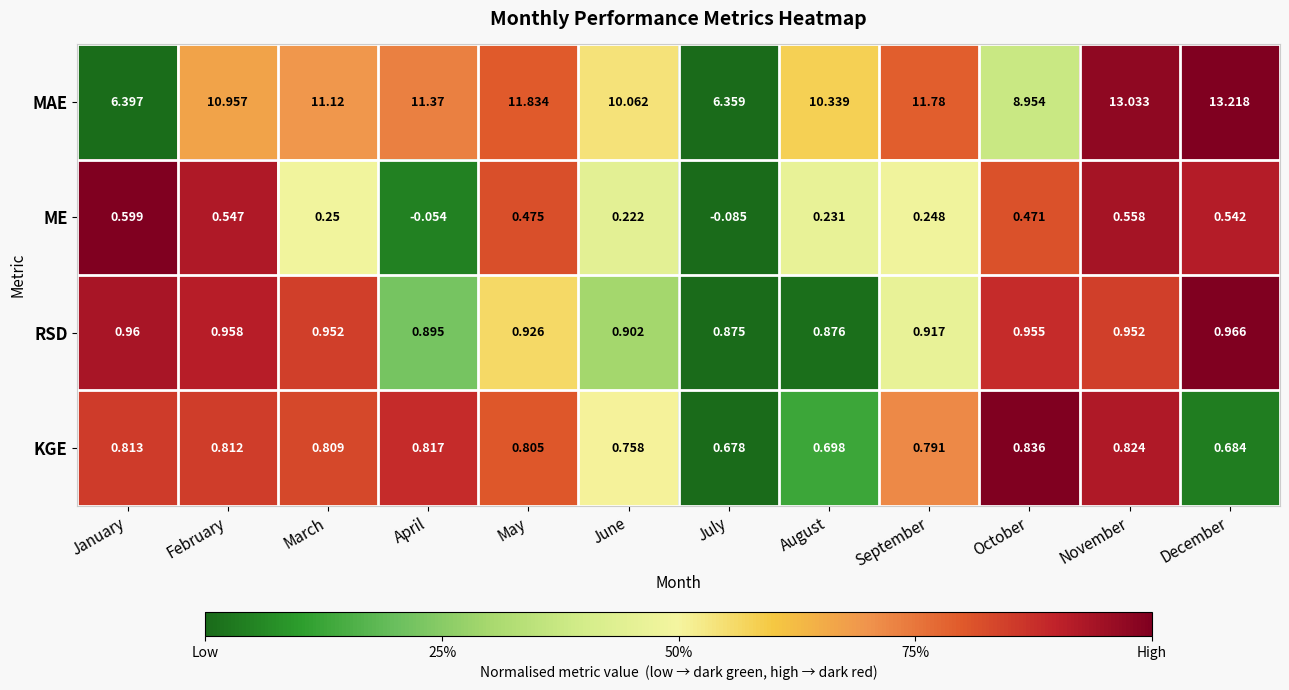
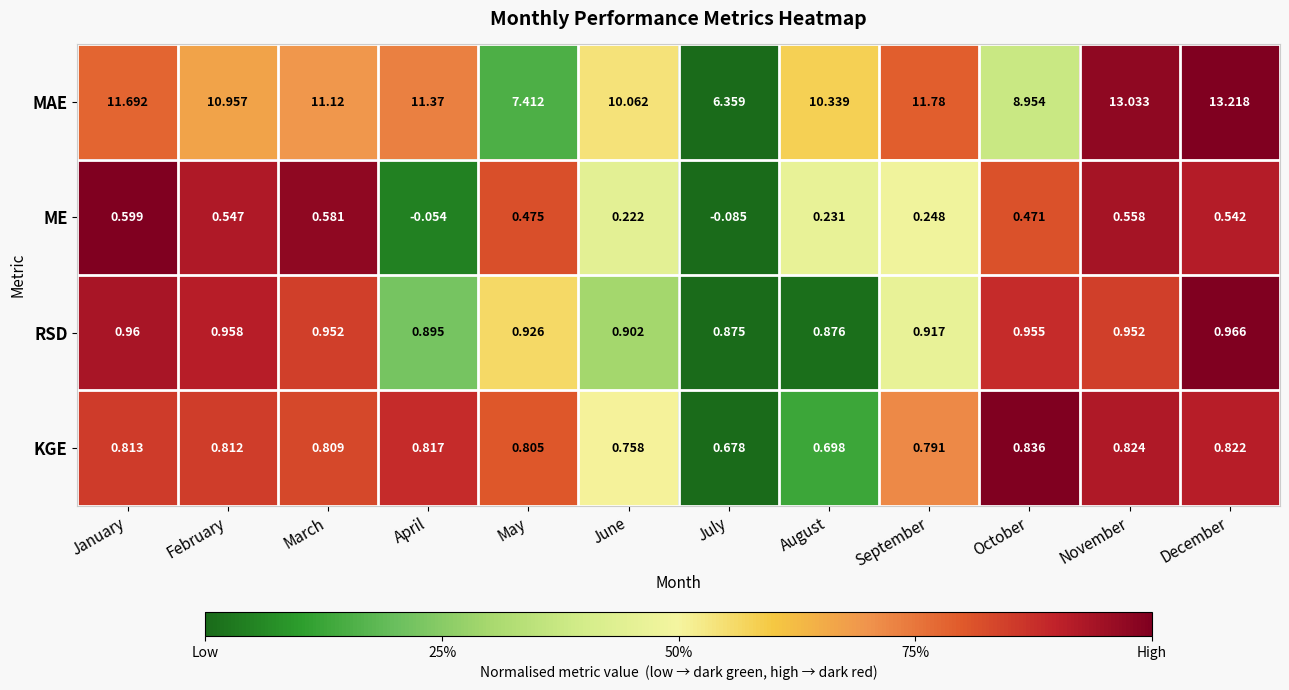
MAE, January: 6.397 -> 11.692
MAE, May: 11.834 -> 7.412
ME, March: 0.25 -> 0.581
KGE, December: 0.684 -> 0.822
